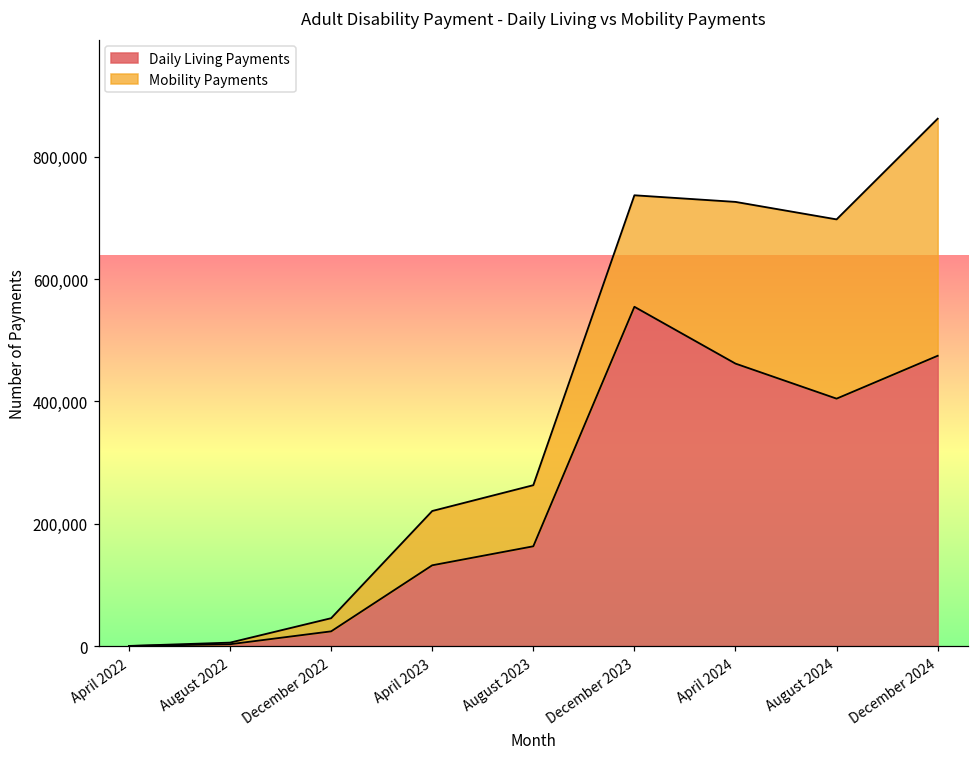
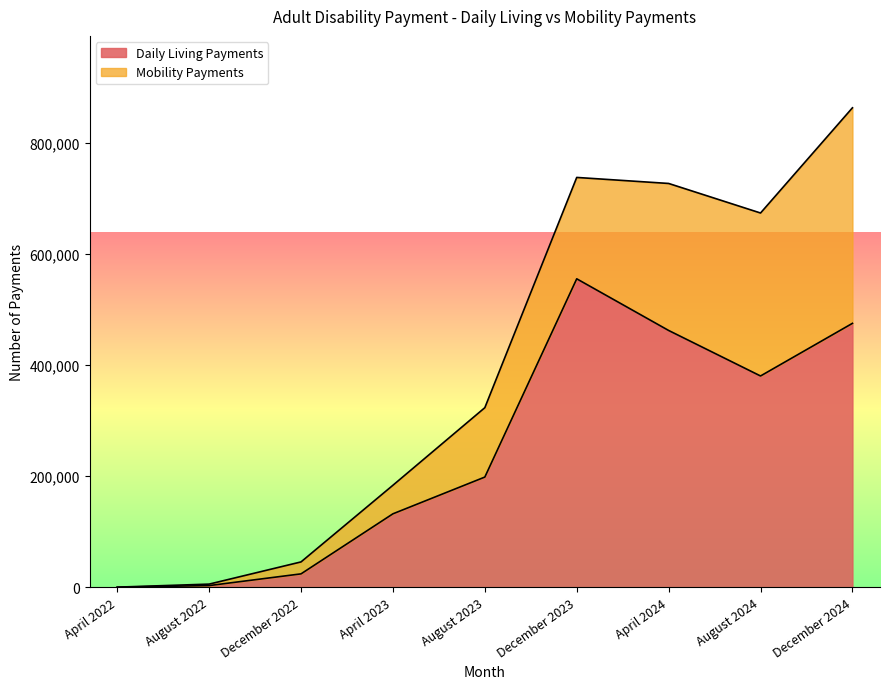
Mobility Payments, April 2023: 90,000 -> 50,000
Daily Living Payments, August 2023: 160,000 -> 200,000
Mobility Payments, August 2023: 100,000 -> 120,000
Daily Living Payments, August 2024: 400,000 -> 380,000
